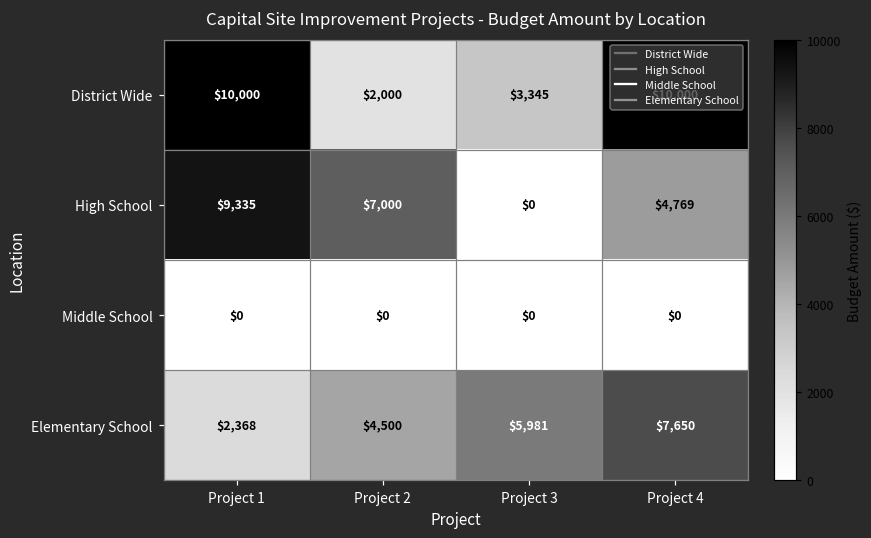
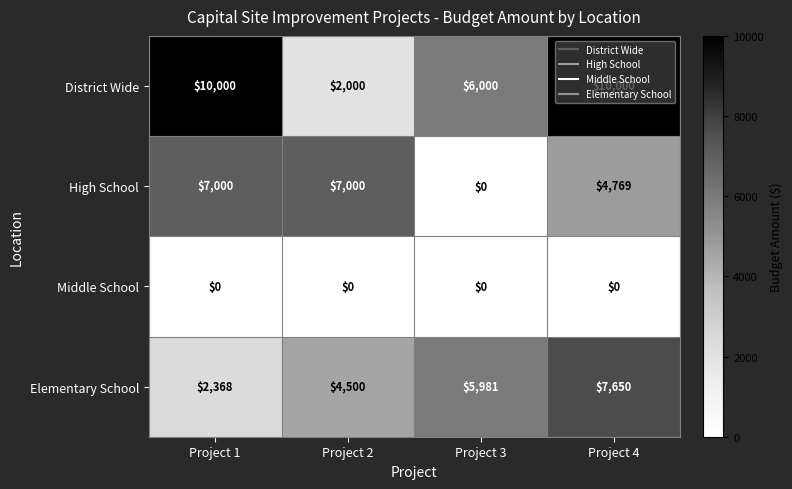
District Wide, Project 3: $3,345 -> $6,000
High School, Project 1: $9,335 -> $7,000
